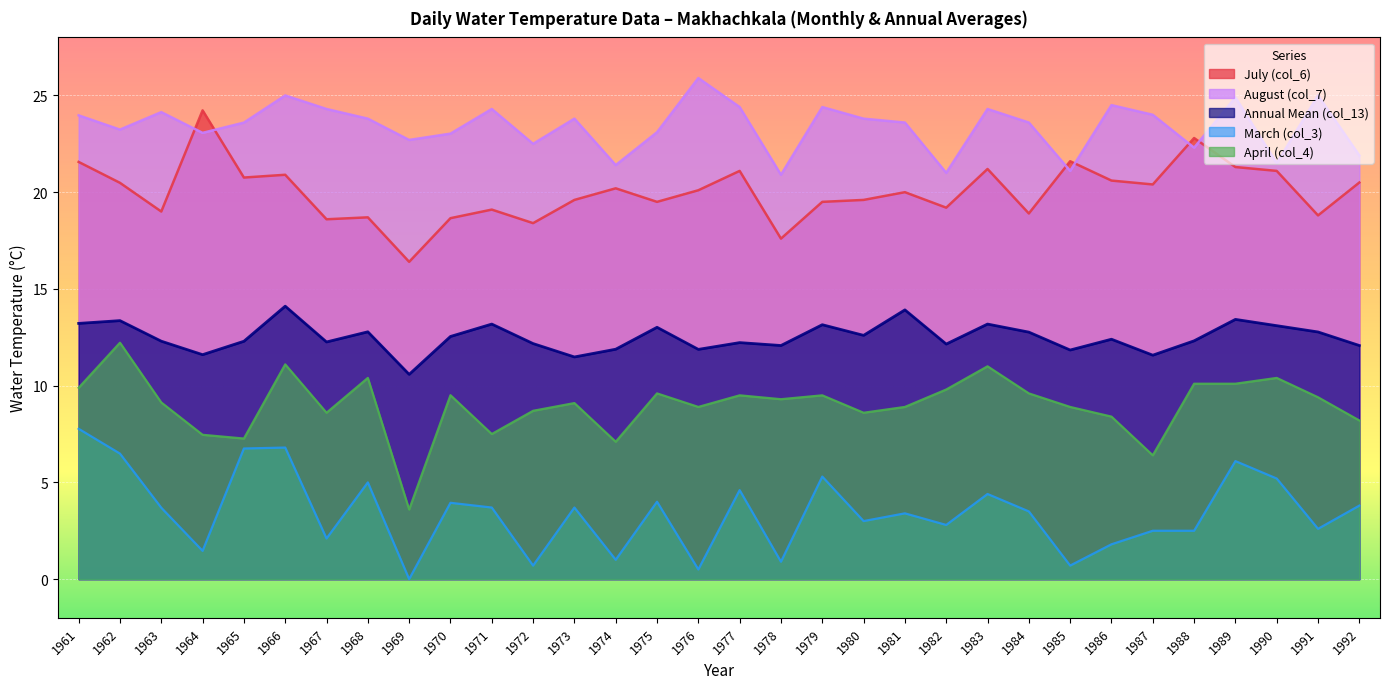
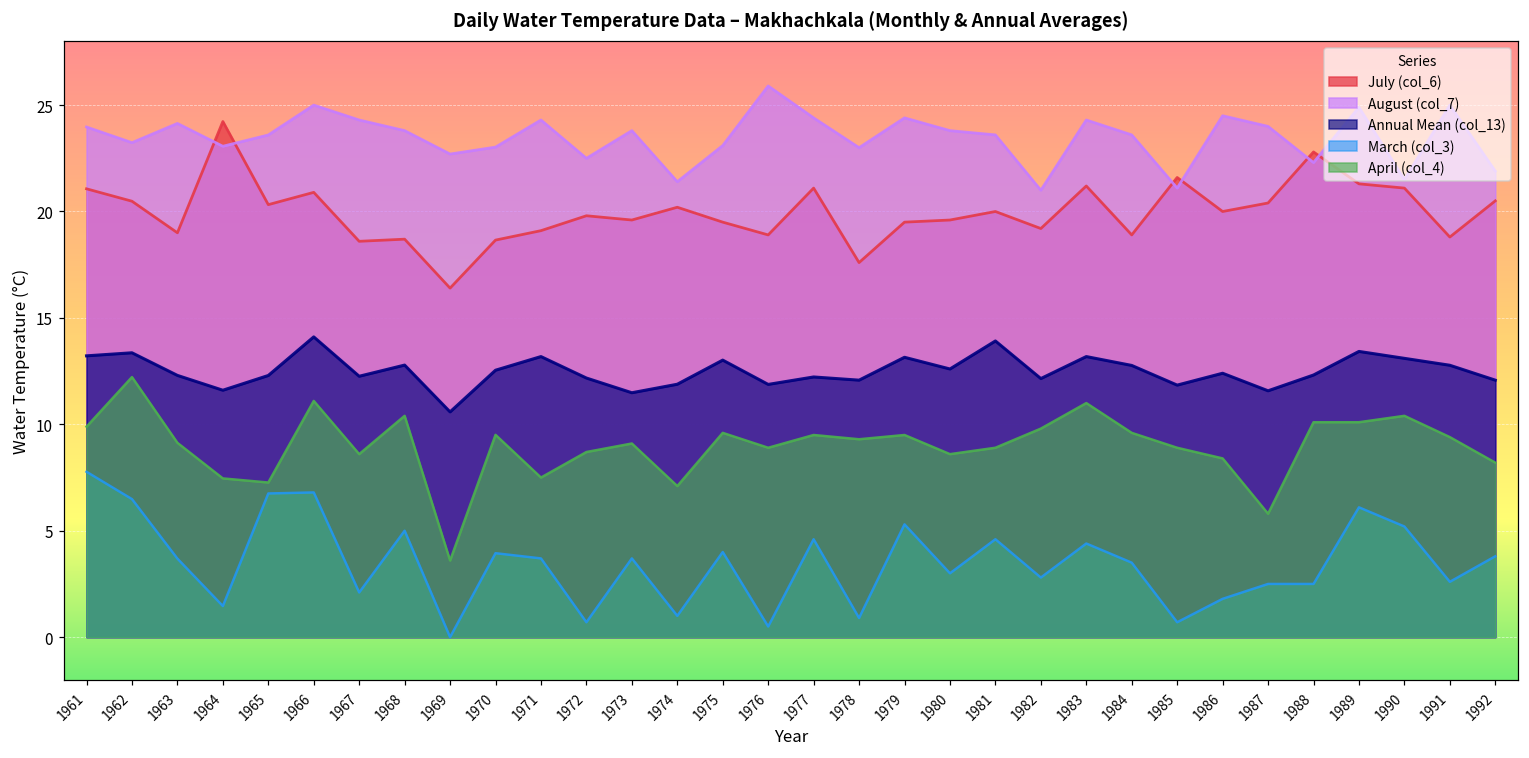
July (col_6), 1961: 21.6 -> 21.1
July (col_6), 1965: 20.8 -> 20.3
July (col_6), 1972: 18.4 -> 19.8
July (col_6), 1976: 20.1 -> 18.9
August (col_7), 1978: 20.9 -> 23.0
March (col_3), 1981: 3.4 -> 4.6
July (col_6), 1986: 20.6 -> 20.0
April (col_4), 1987: 6.4 -> 5.8
